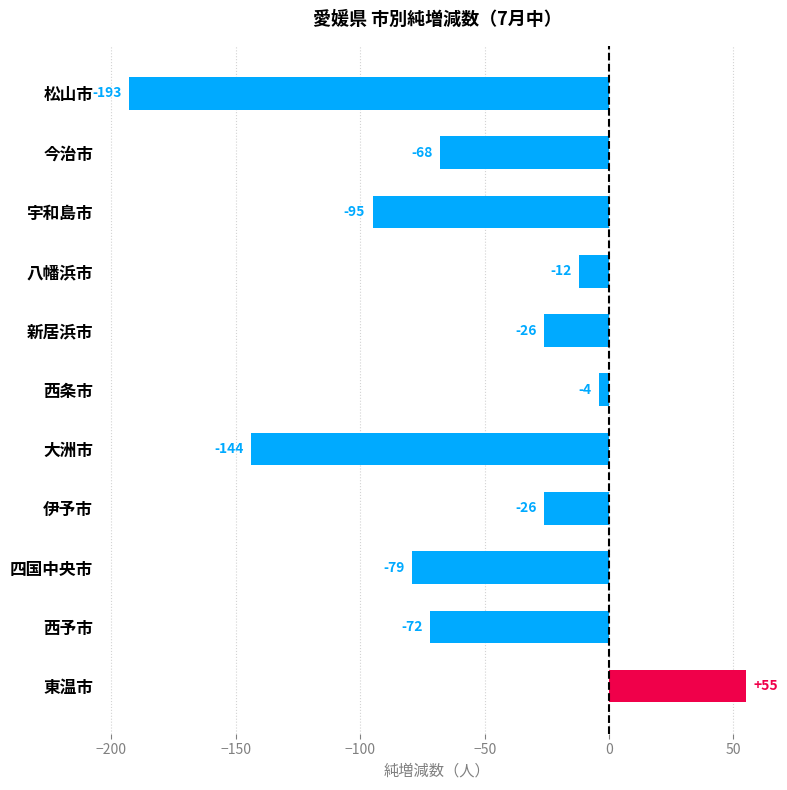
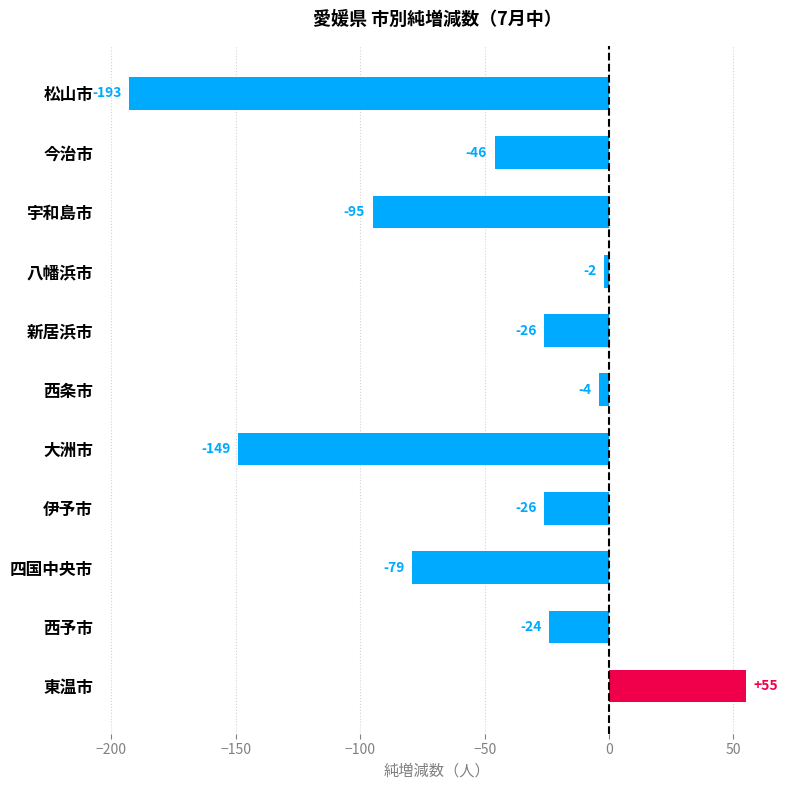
今治市: -68 -> -46
八幡浜市: -12 -> -2
大洲市: -144 -> -149
西予市: -72 -> -24
